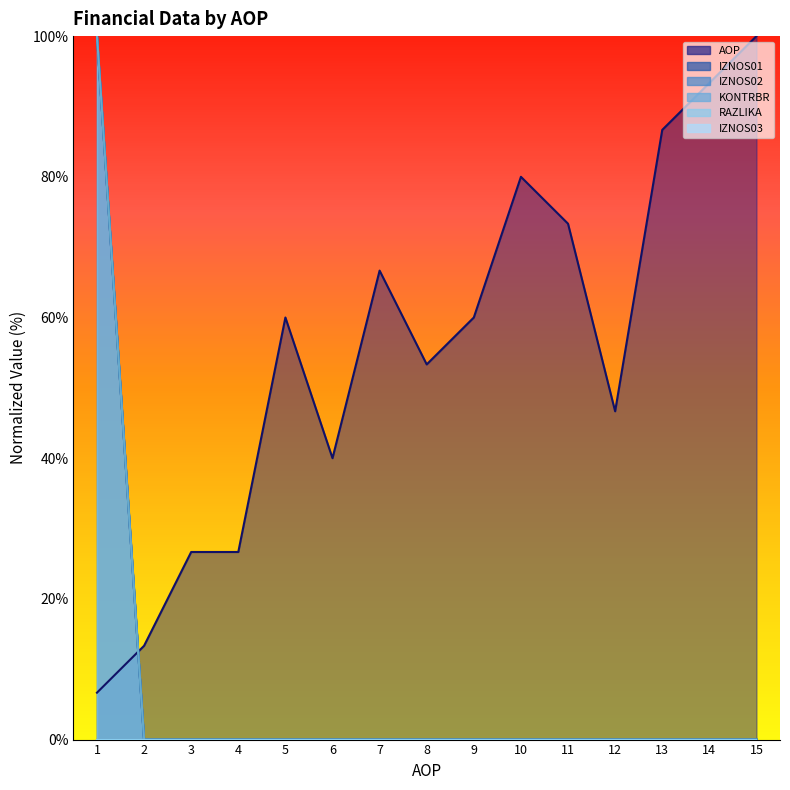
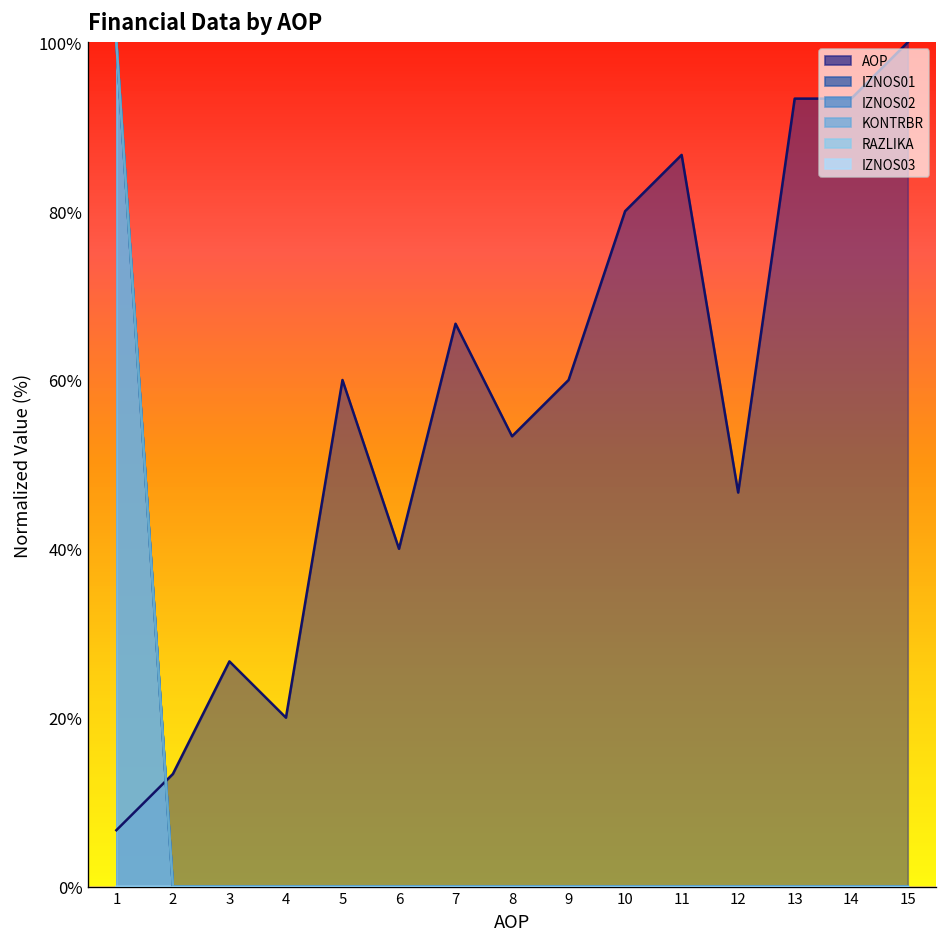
AOP, 4: 27% -> 20%
AOP, 11: 73% -> 87%
AOP, 13: 87% -> 93%
